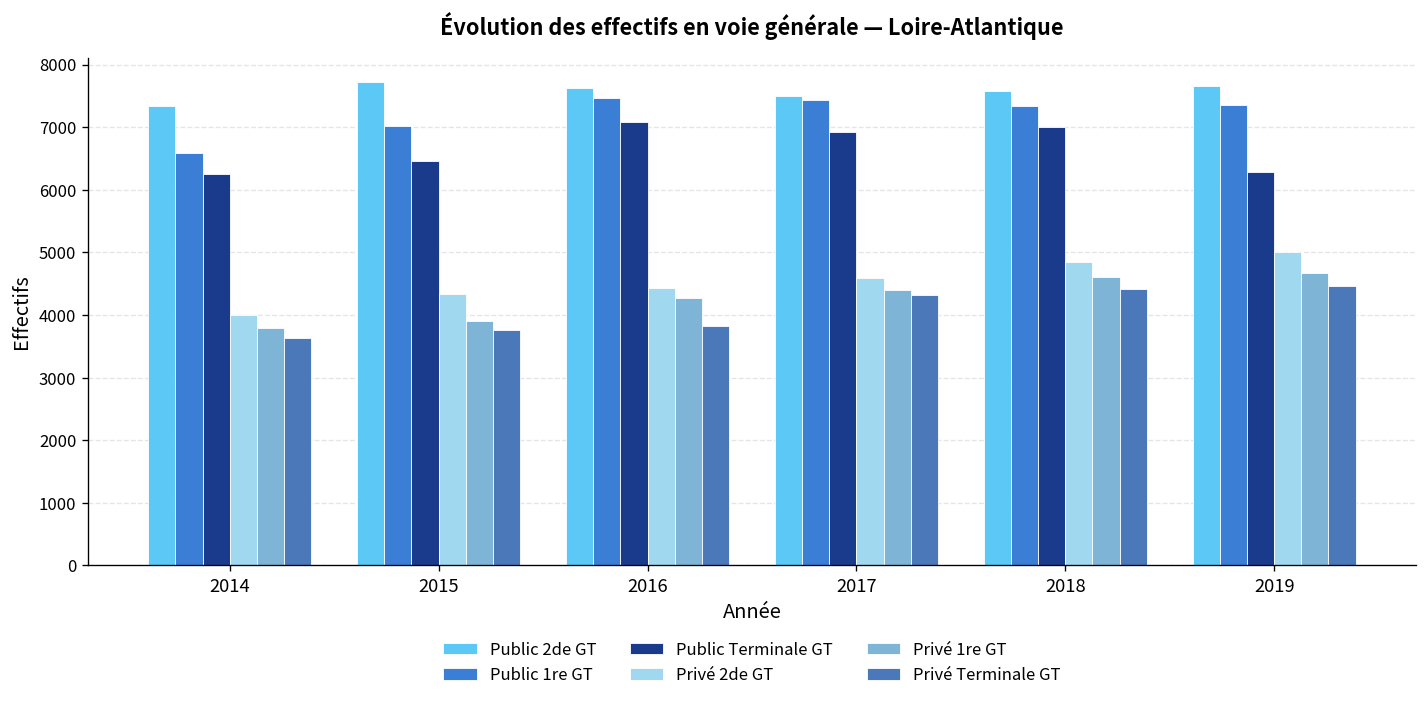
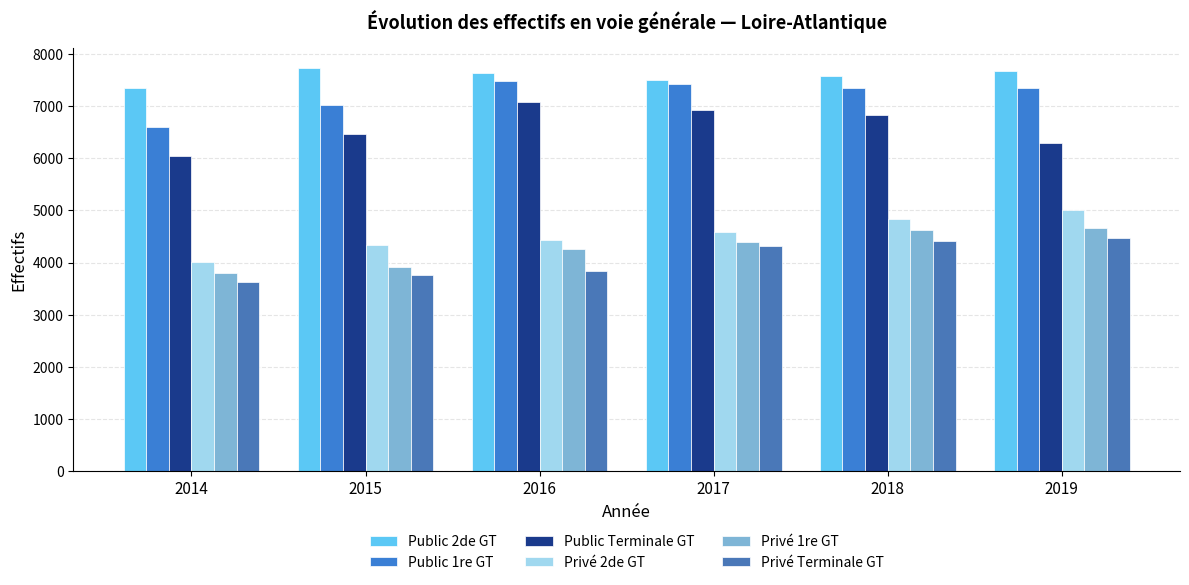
Public Terminale GT, 2014: 6200 -> 6100
Public Terminale GT, 2018: 7000 -> 6800
